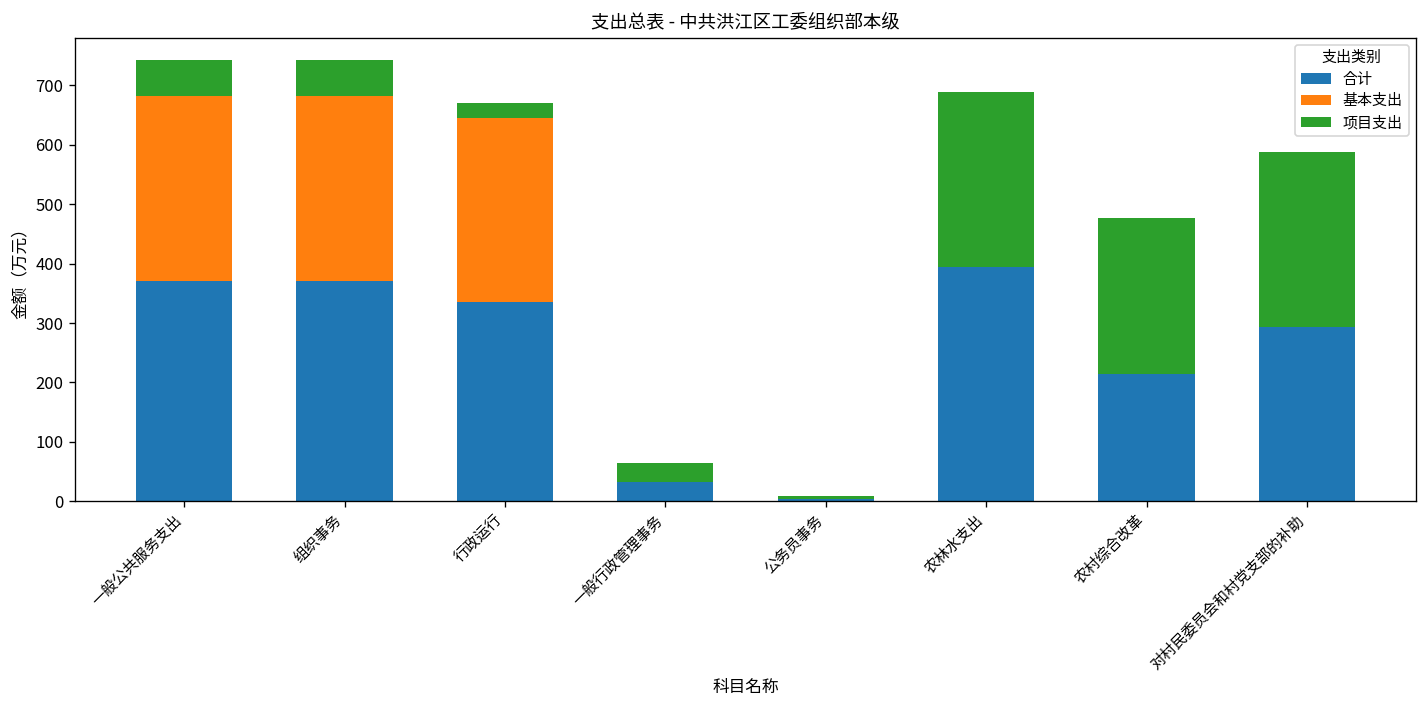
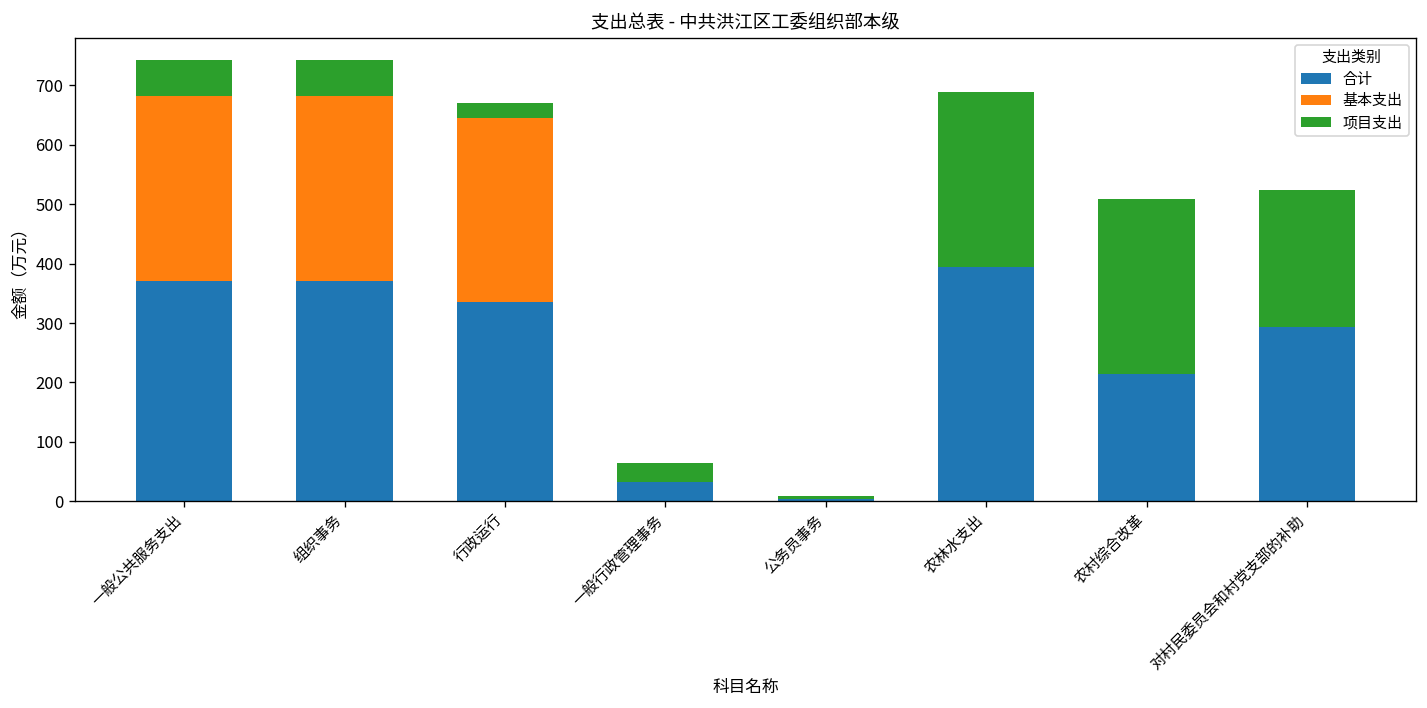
项目支出, 农村综合改革: 260 -> 290
项目支出, 对村民委员会和村党支部的补助: 290 -> 230
